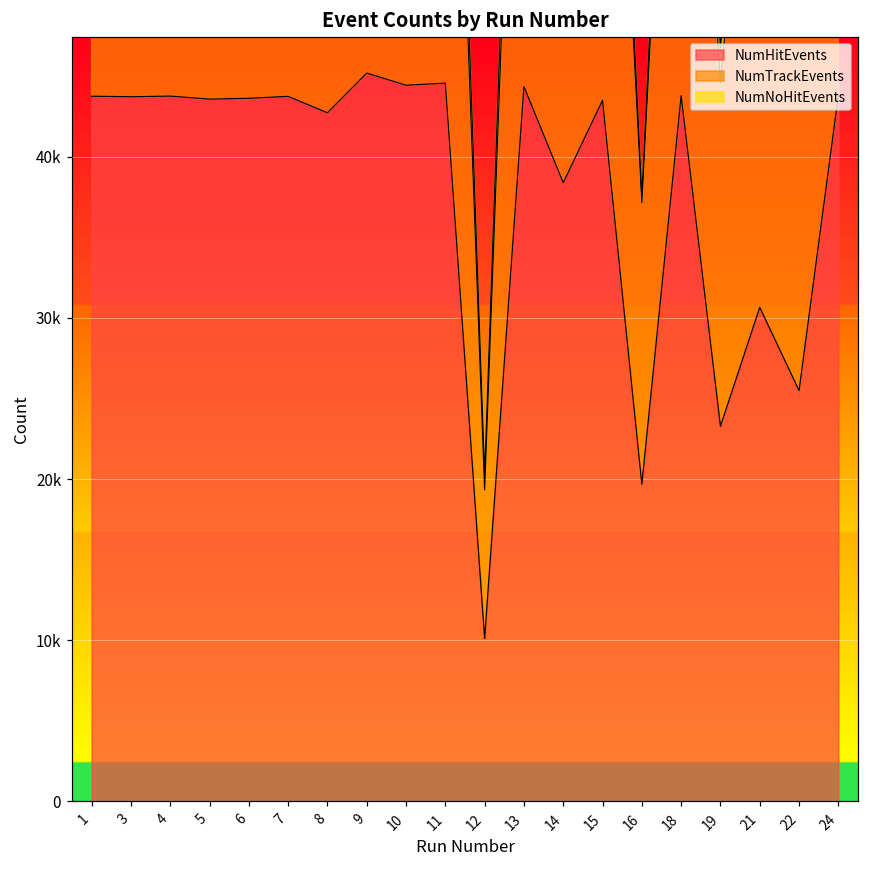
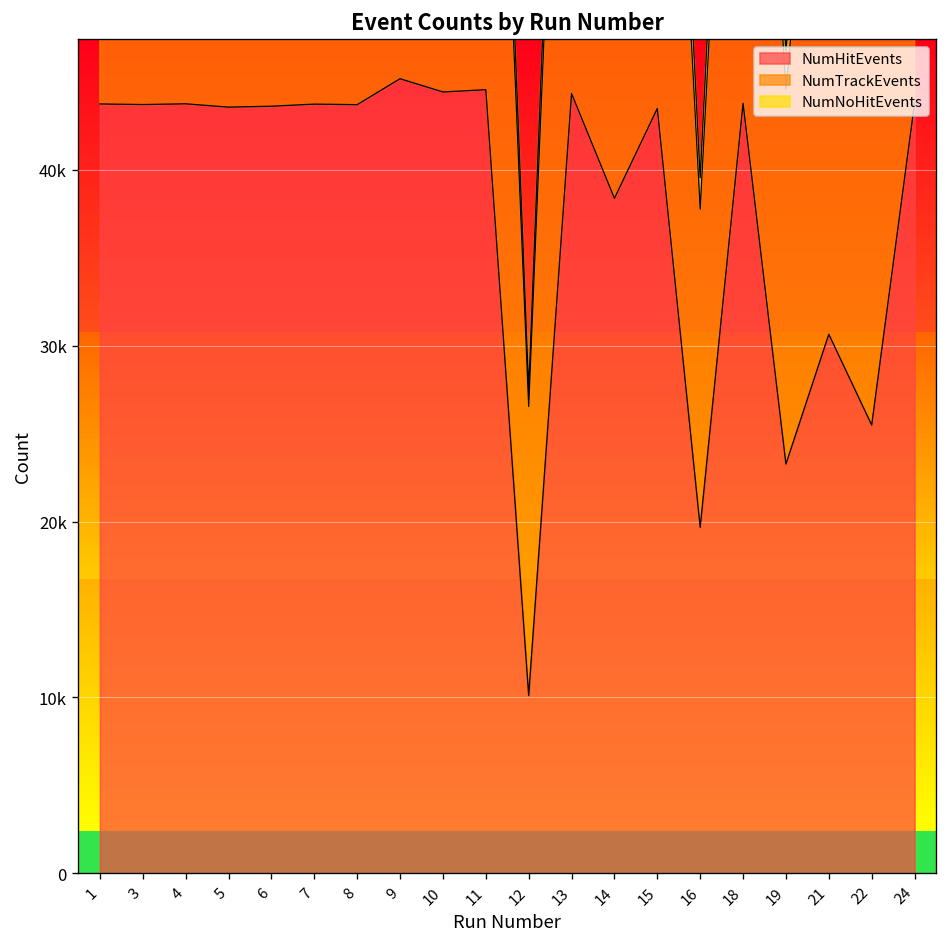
NumHitEvents, 8: 42700 -> 43700
NumTrackEvents, 12: 9200 -> 16400
NumTrackEvents, 16: 17500 -> 18100
NumNoHitEvents, 16: 400 -> 1800
